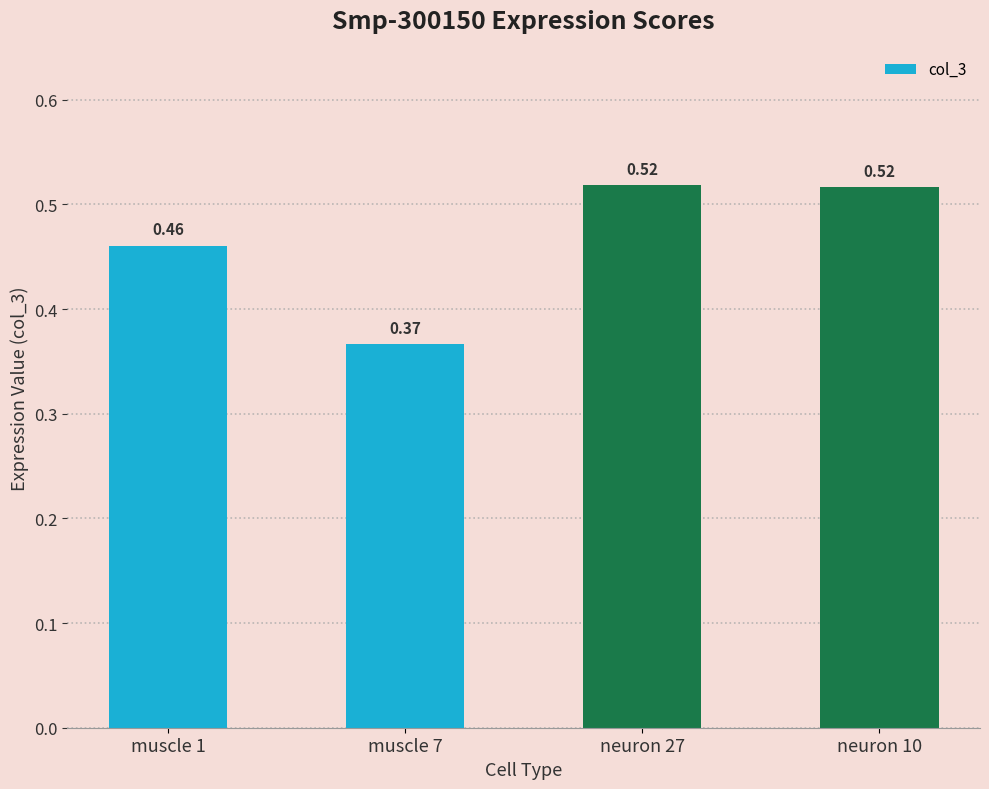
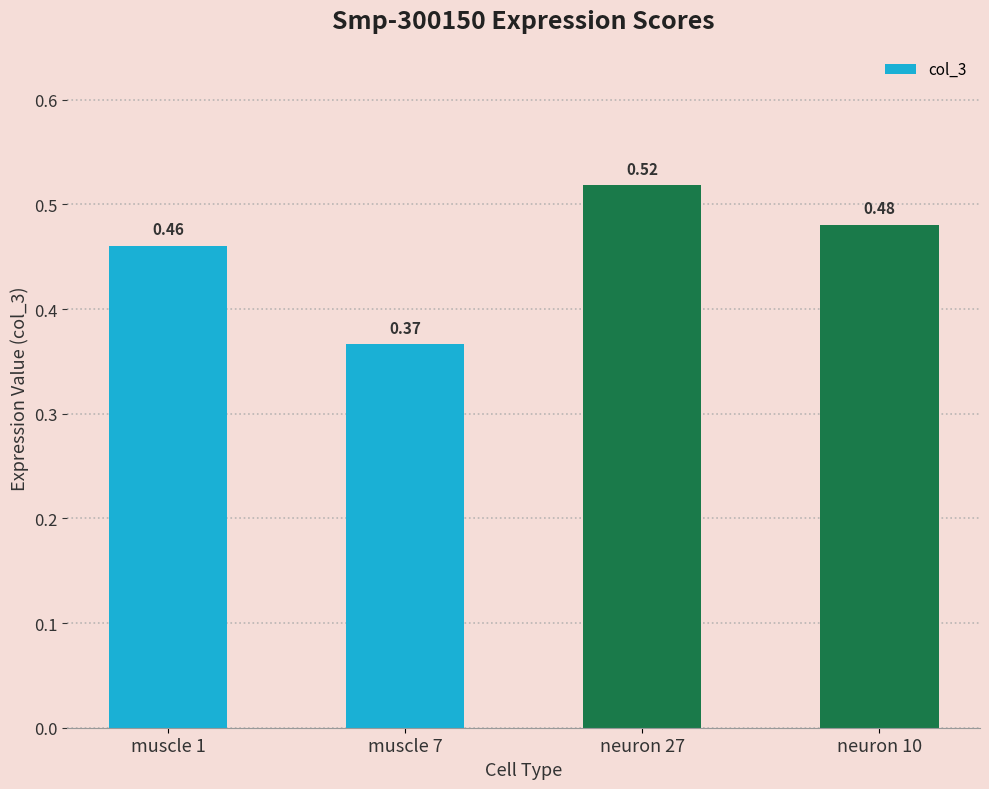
neuron 10: 0.52 -> 0.48
